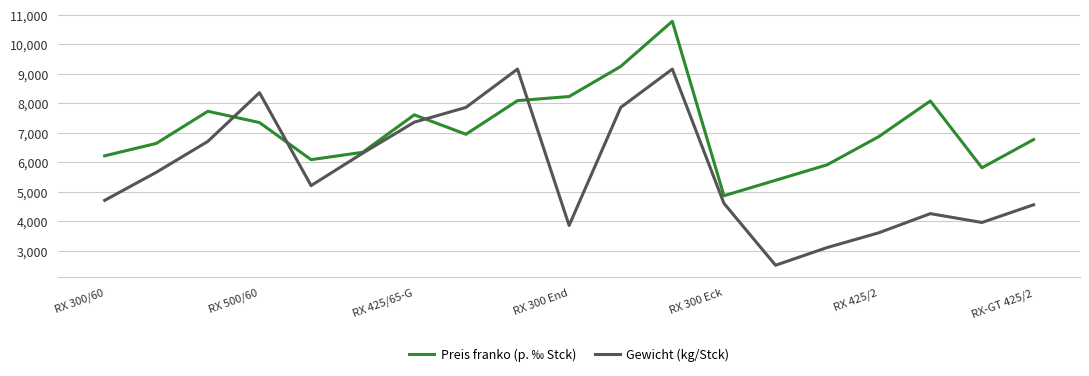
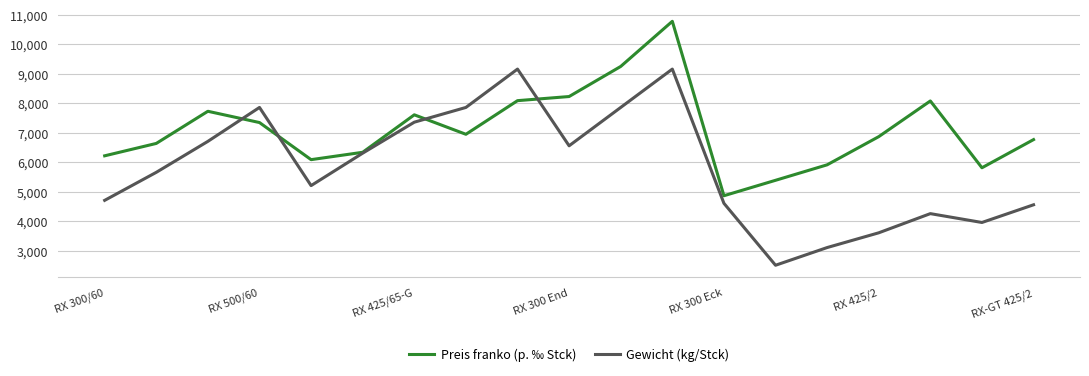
Gewicht (kg/Stck), RX 500/60: 8,400 -> 7,900
Gewicht (kg/Stck), RX 300 End: 3,900 -> 6,600
